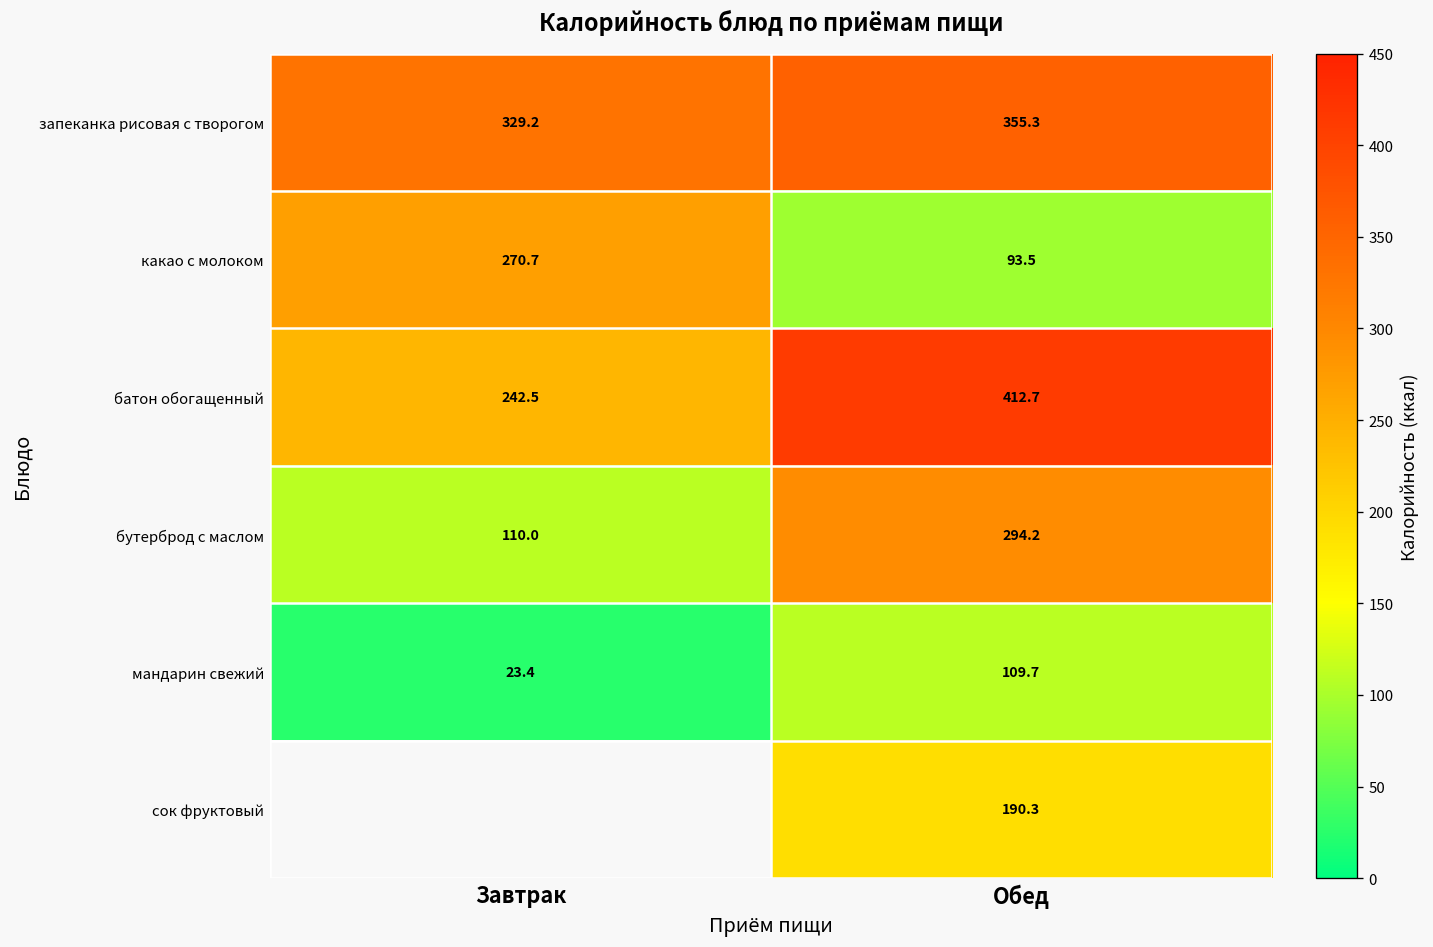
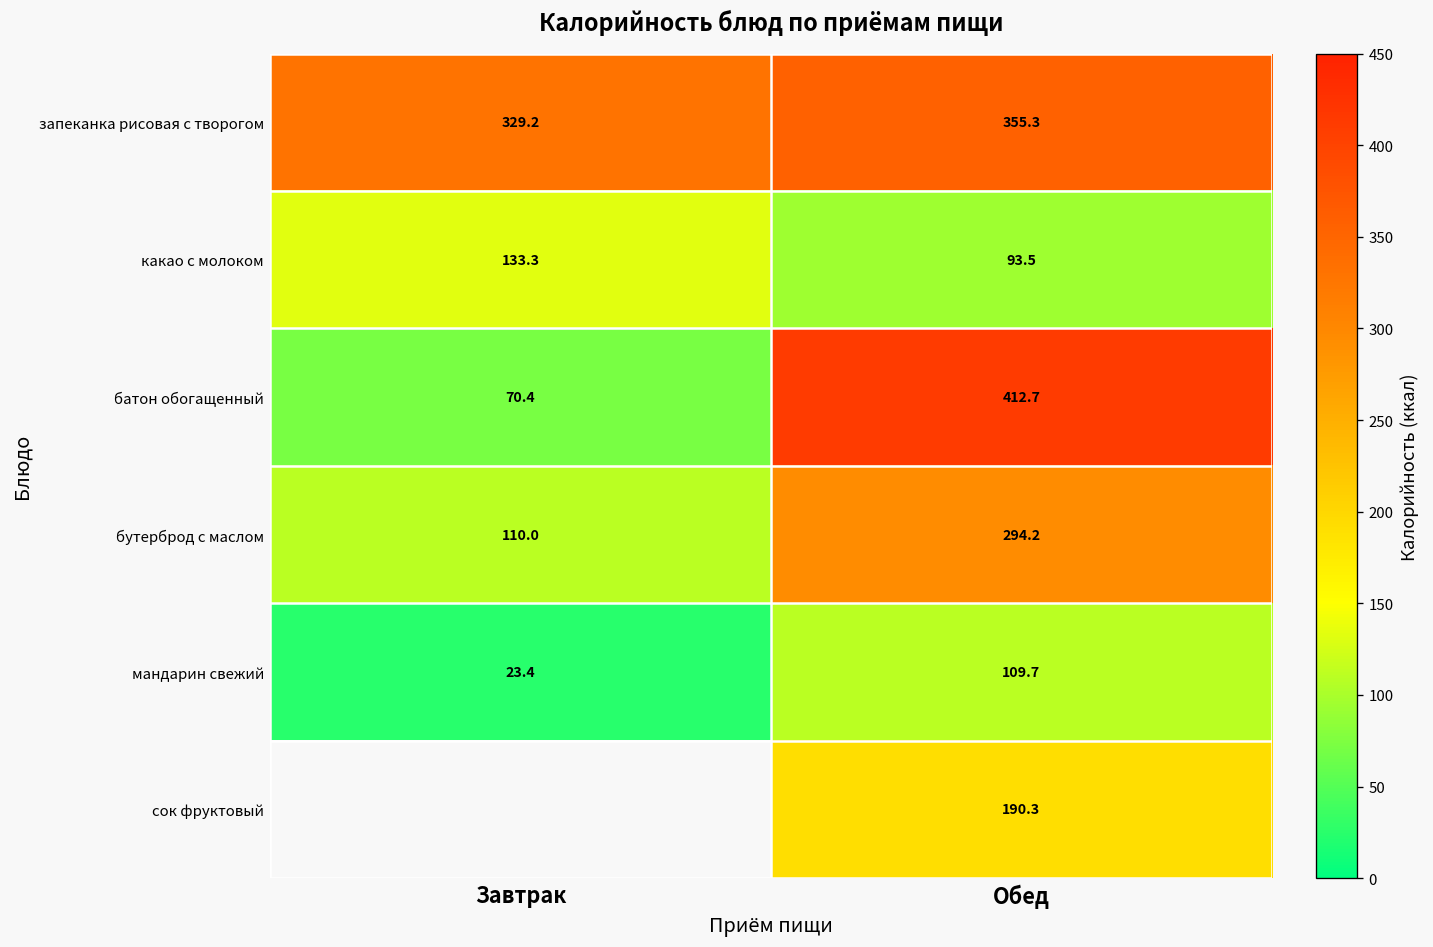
какао с молоком, Завтрак: 270.7 -> 133.3
батон обогащенный, Завтрак: 242.5 -> 70.4
